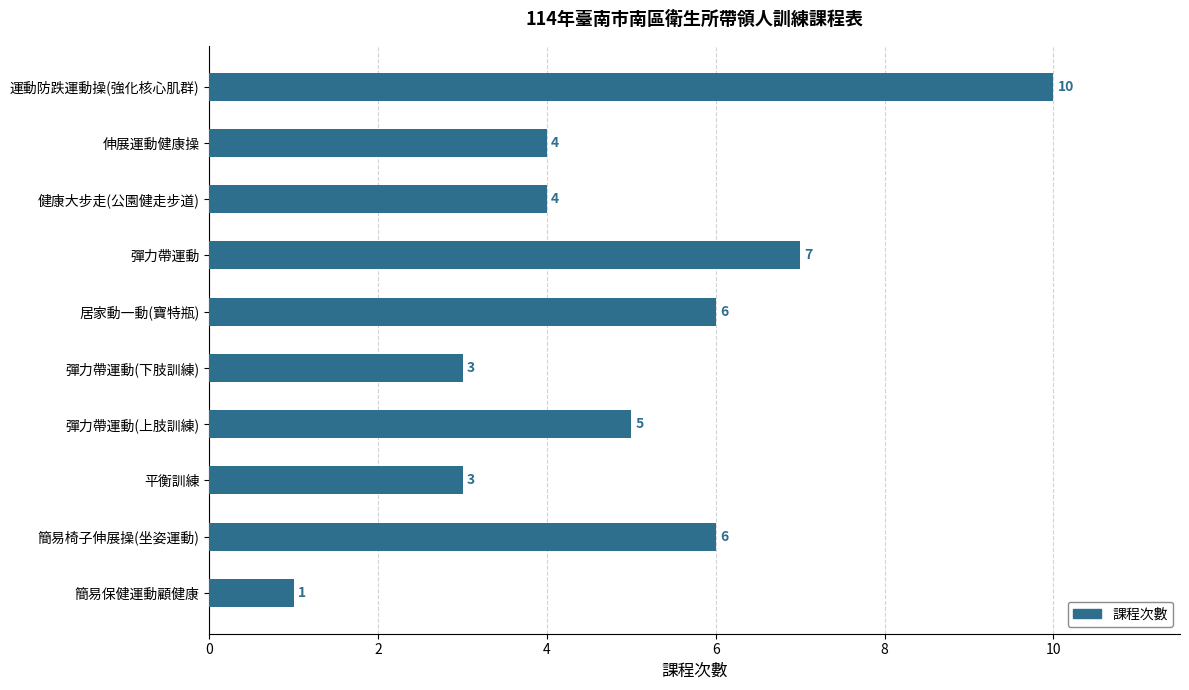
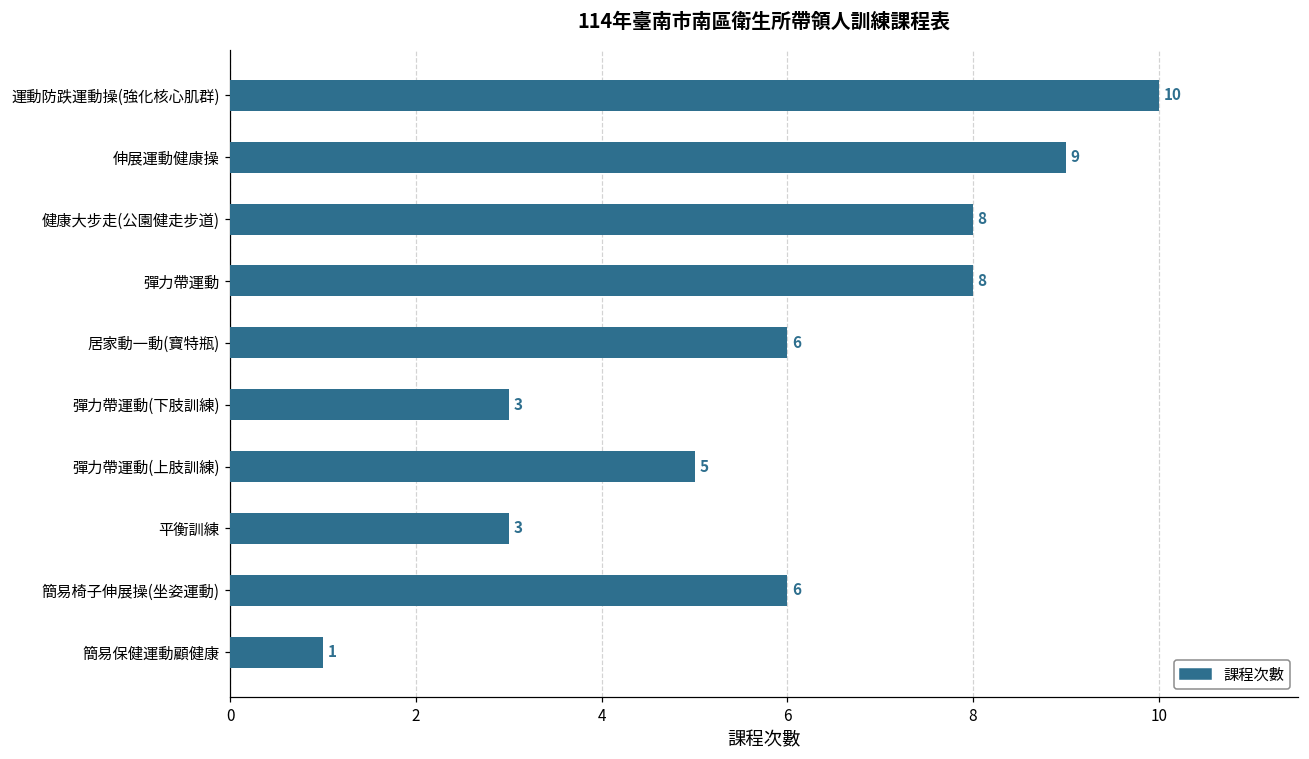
伸展運動健康操: 4 -> 9
健康大步走(公園健走步道): 4 -> 8
彈力帶運動: 7 -> 8
